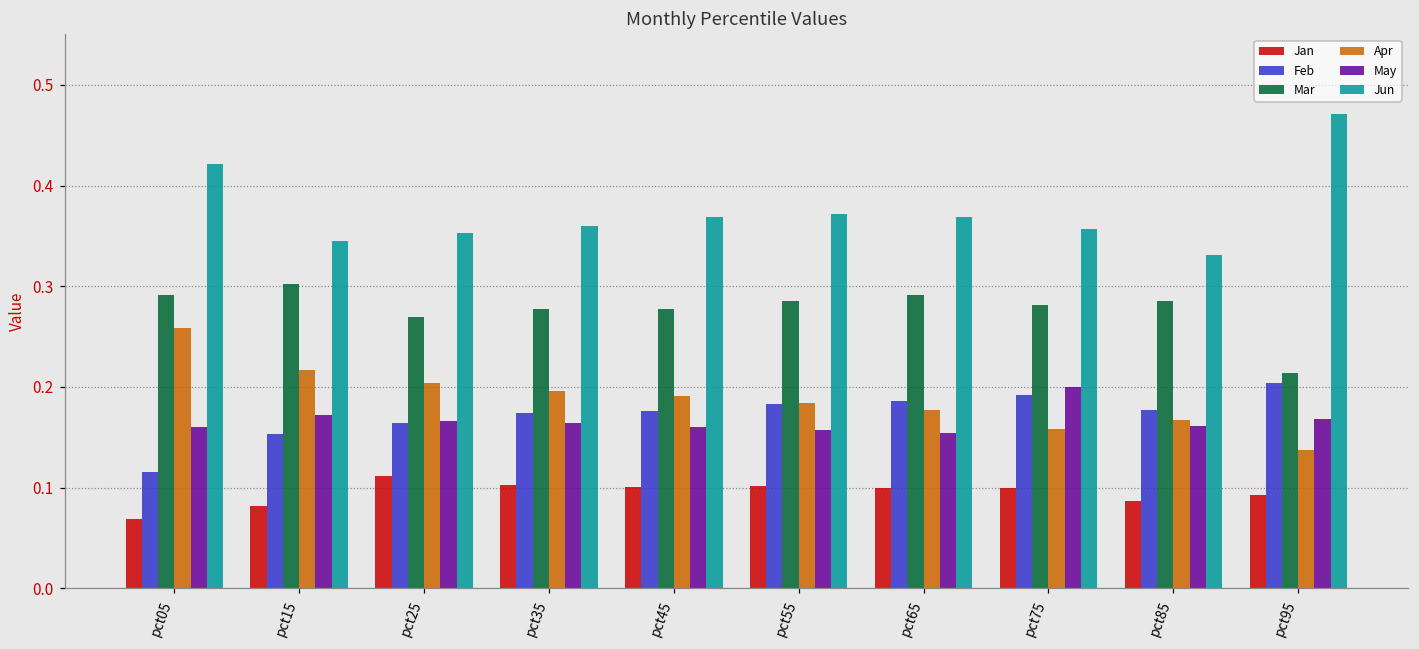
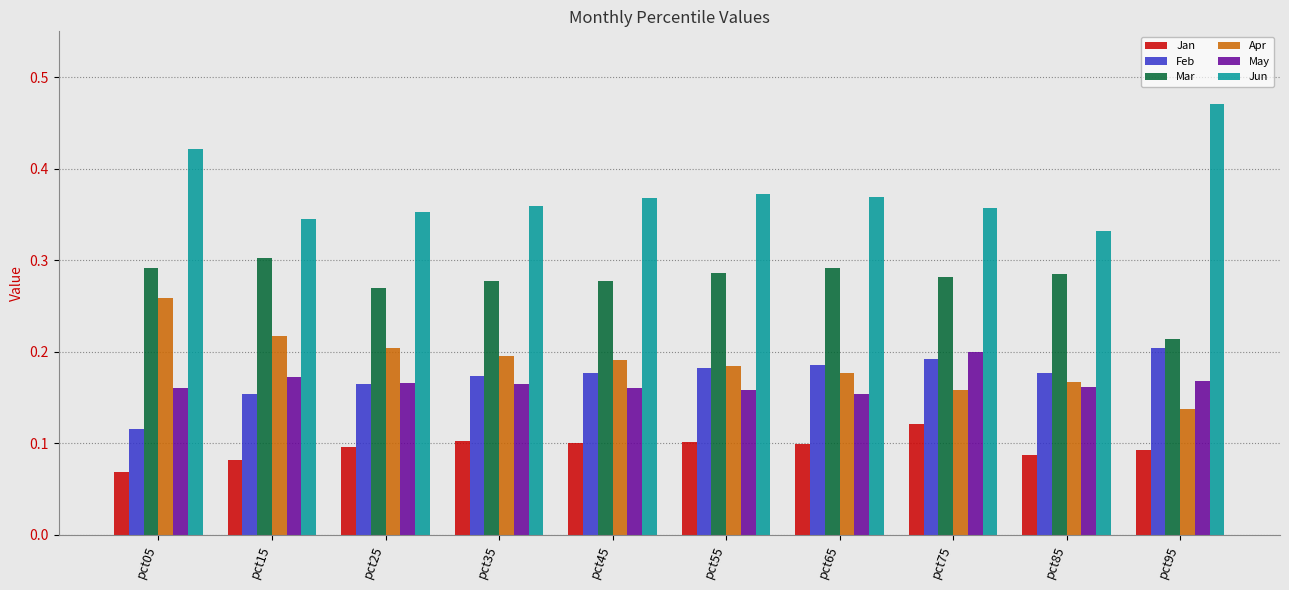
Jan, pct25: 0.11 -> 0.10
Jan, pct75: 0.10 -> 0.12
